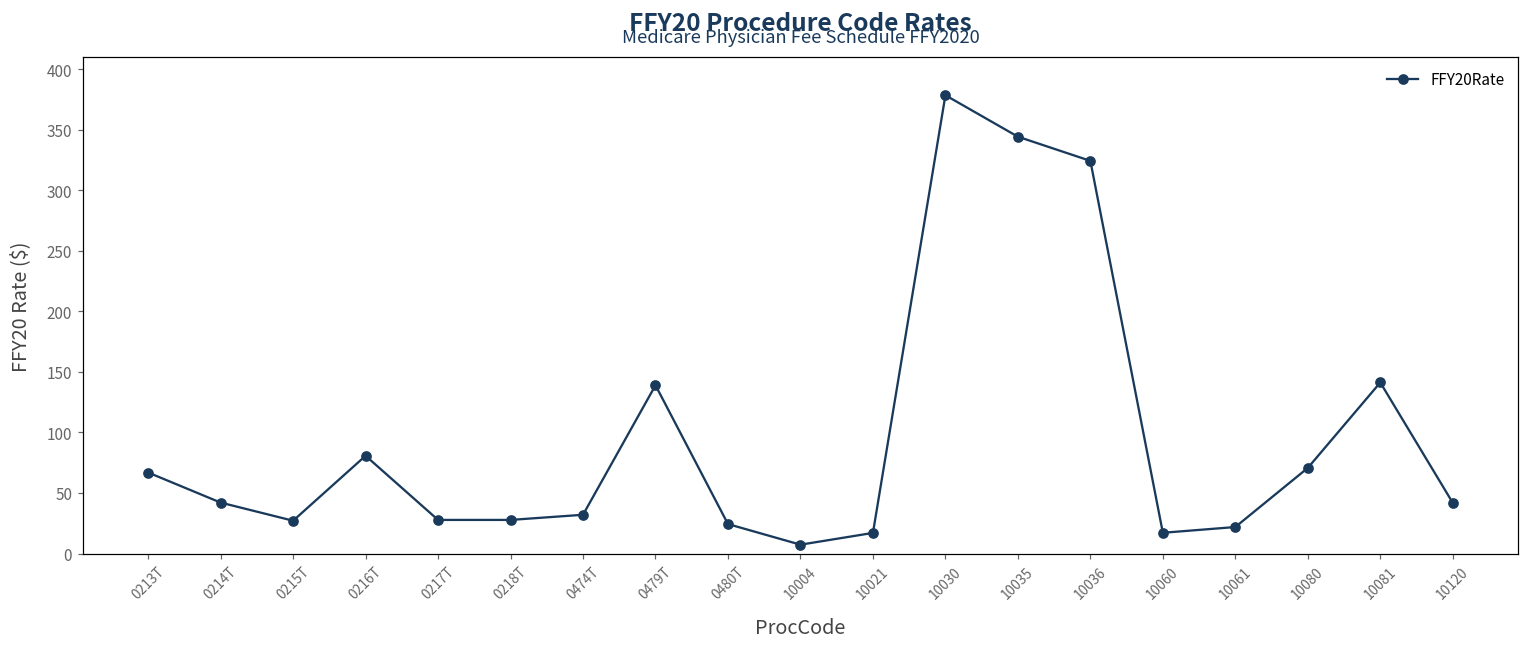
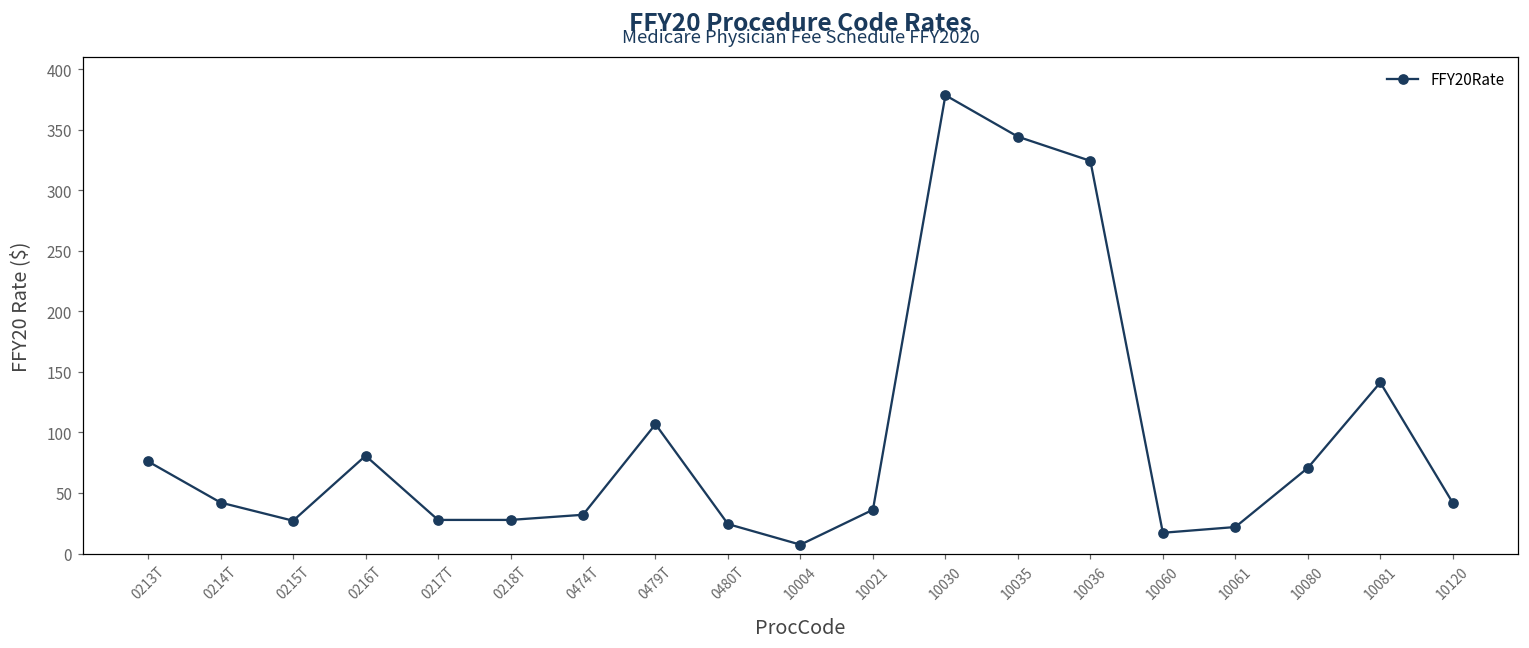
0213T: 67 -> 76
0479T: 139 -> 107
10021: 17 -> 36
